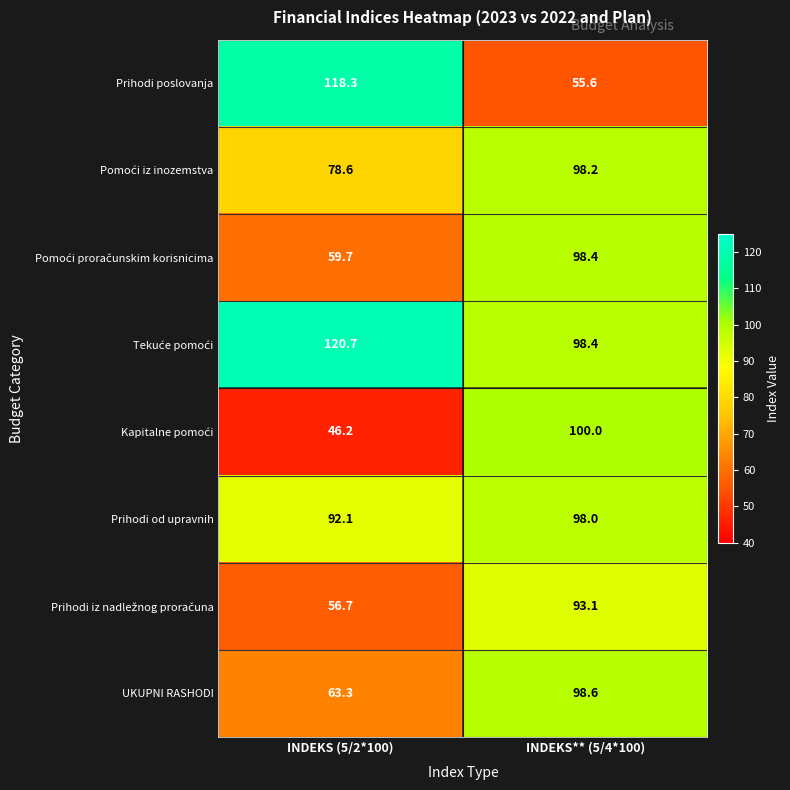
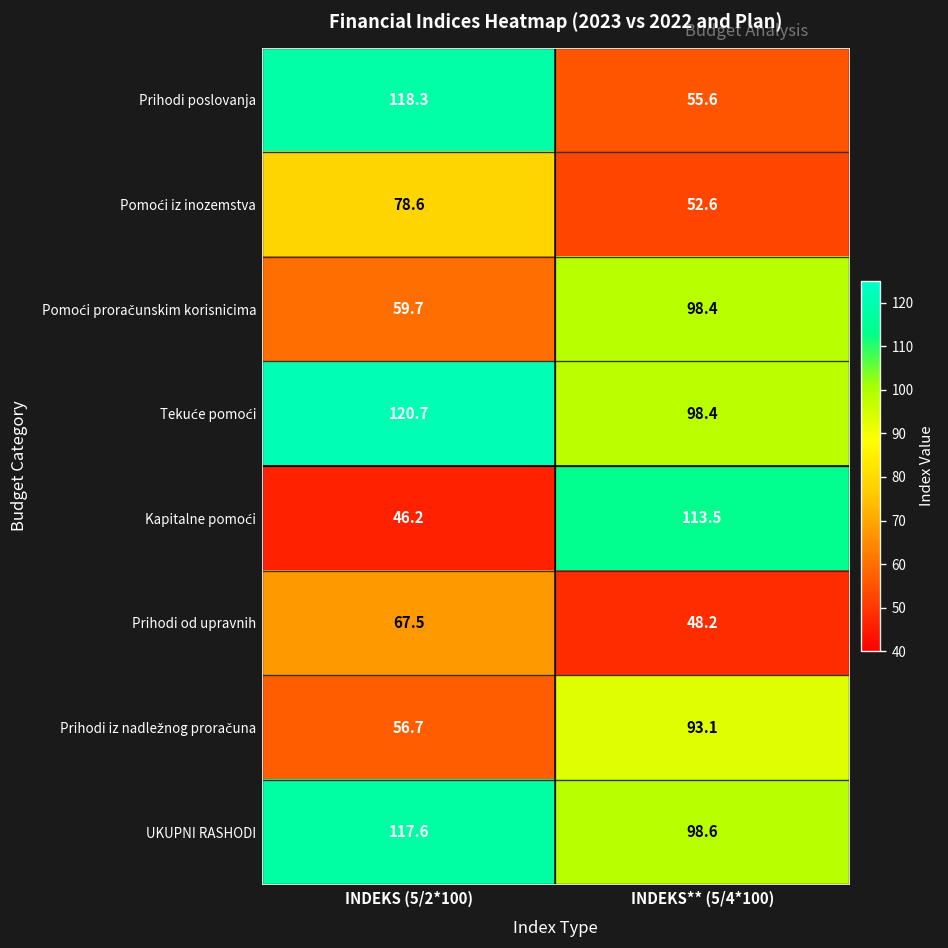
Pomoći iz inozemstva, INDEKS** (5/4*100): 98.2 -> 52.6
Kapitalne pomoći, INDEKS** (5/4*100): 100.0 -> 113.5
Prihodi od upravnih, INDEKS (5/2*100): 92.1 -> 67.5
Prihodi od upravnih, INDEKS** (5/4*100): 98.0 -> 48.2
UKUPNI RASHODI, INDEKS (5/2*100): 63.3 -> 117.6
